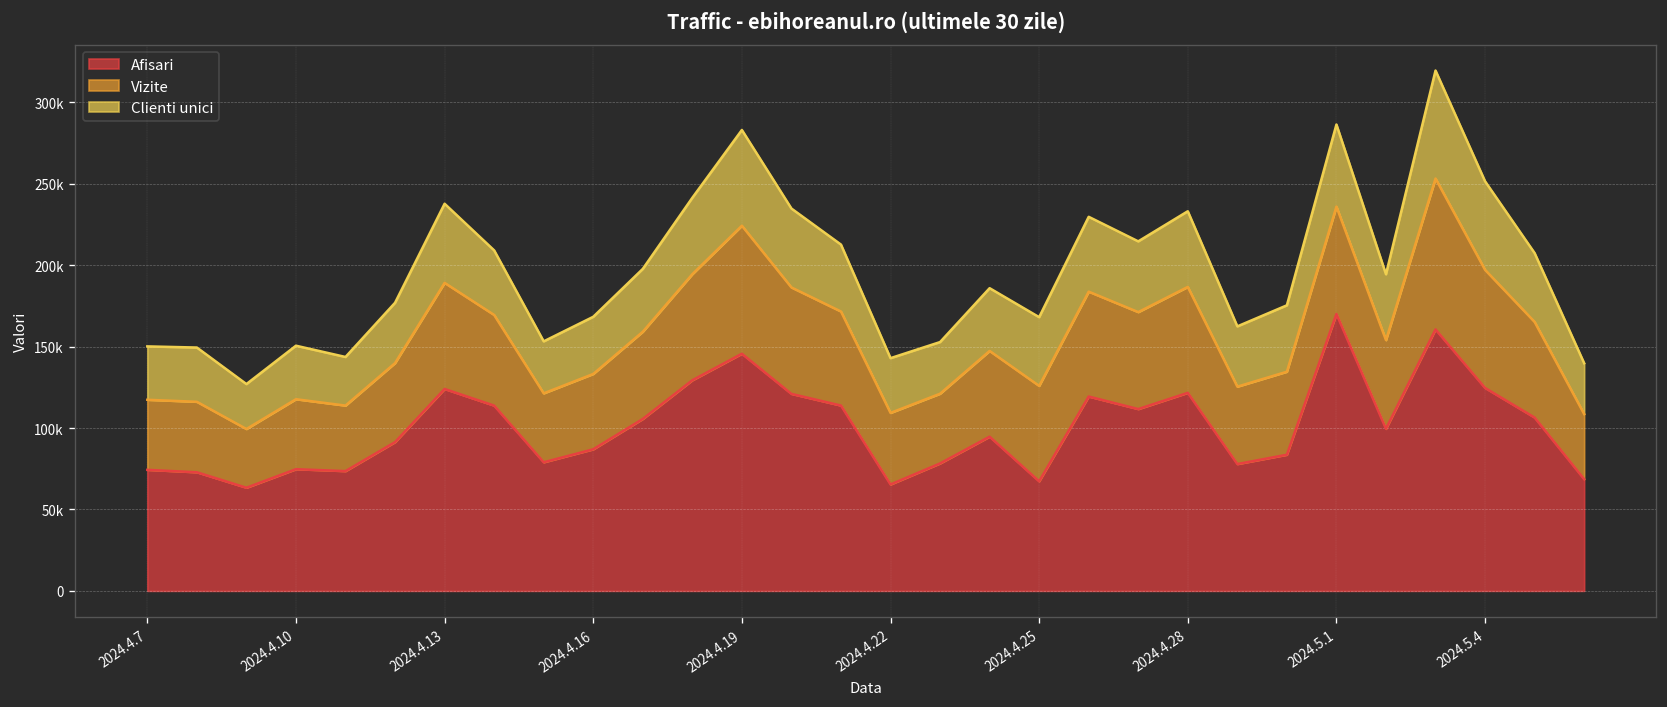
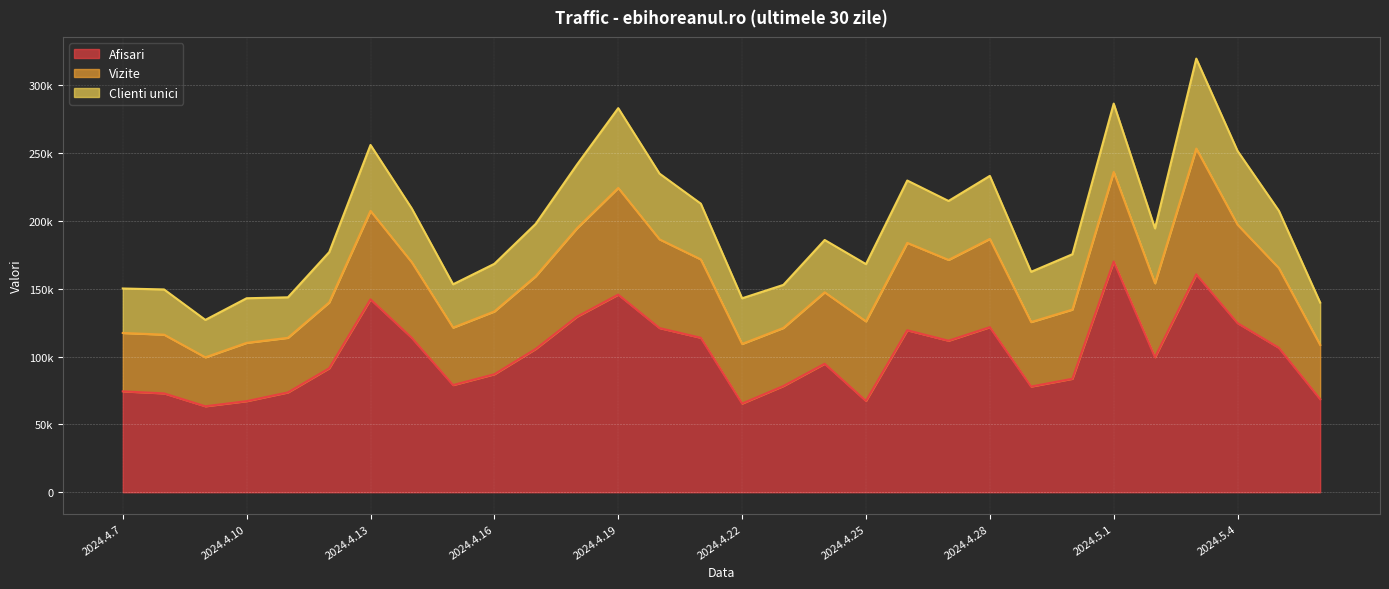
Afisari, 2024.4.10: 75000 -> 67000
Afisari, 2024.4.13: 124000 -> 142000
